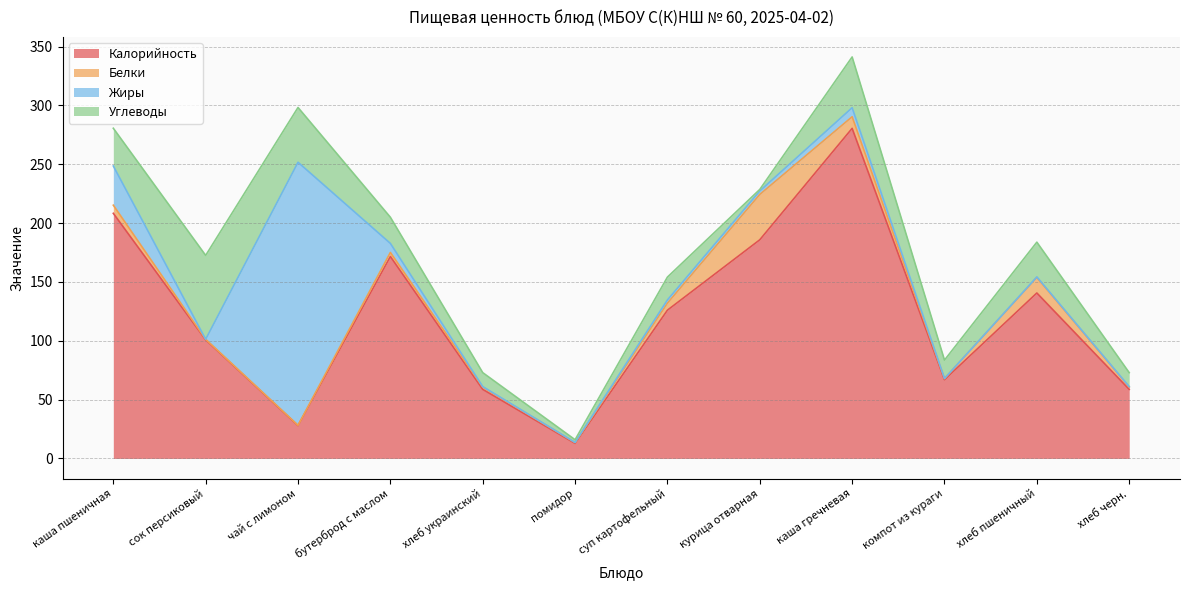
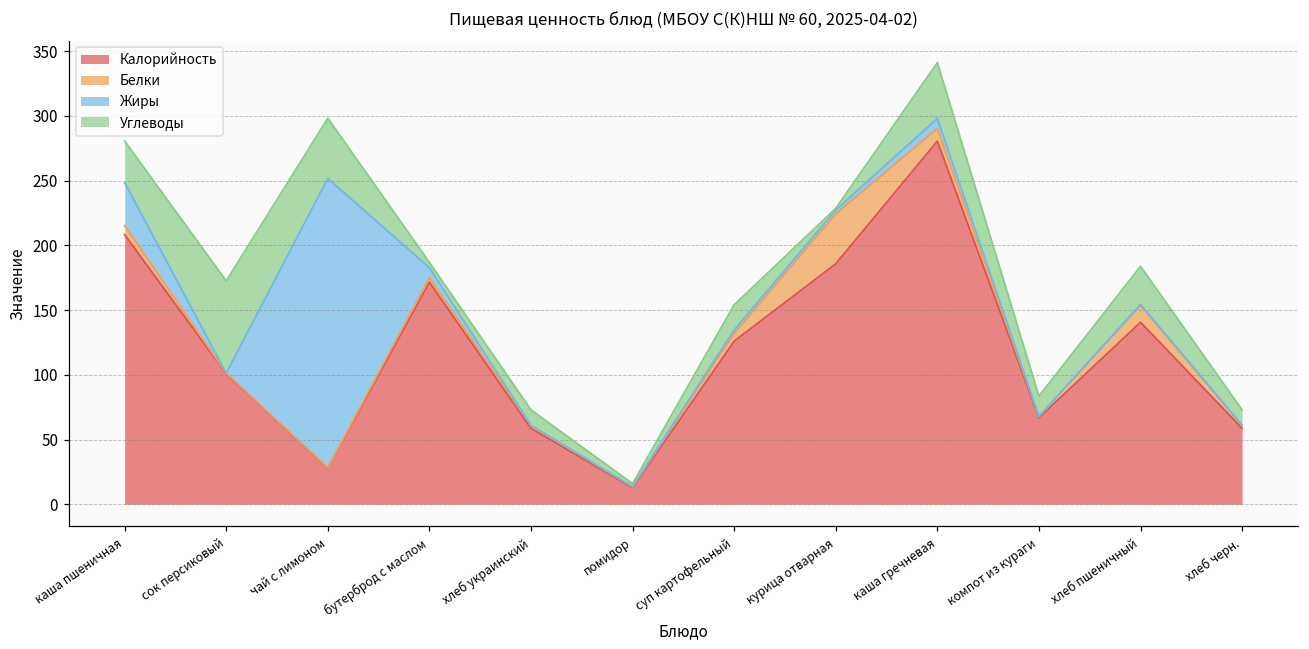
Углеводы, бутерброд с маслом: 22 -> 4
